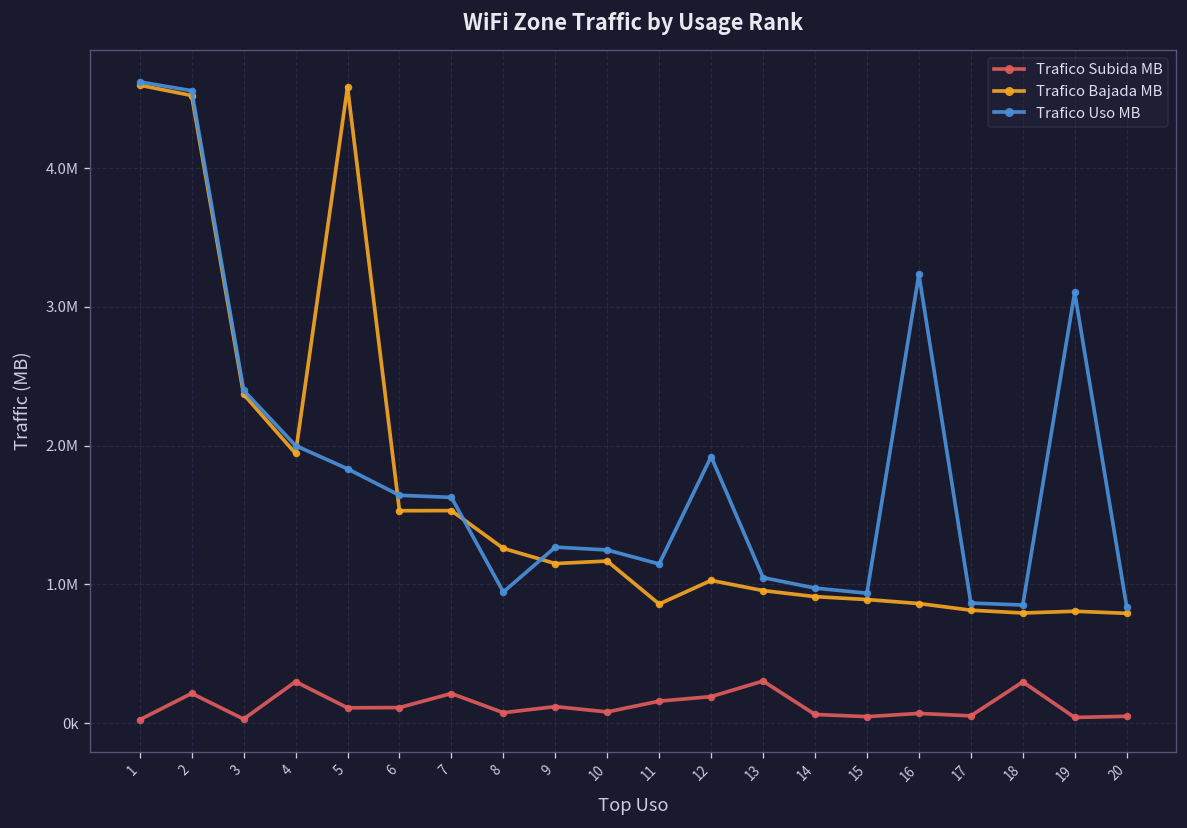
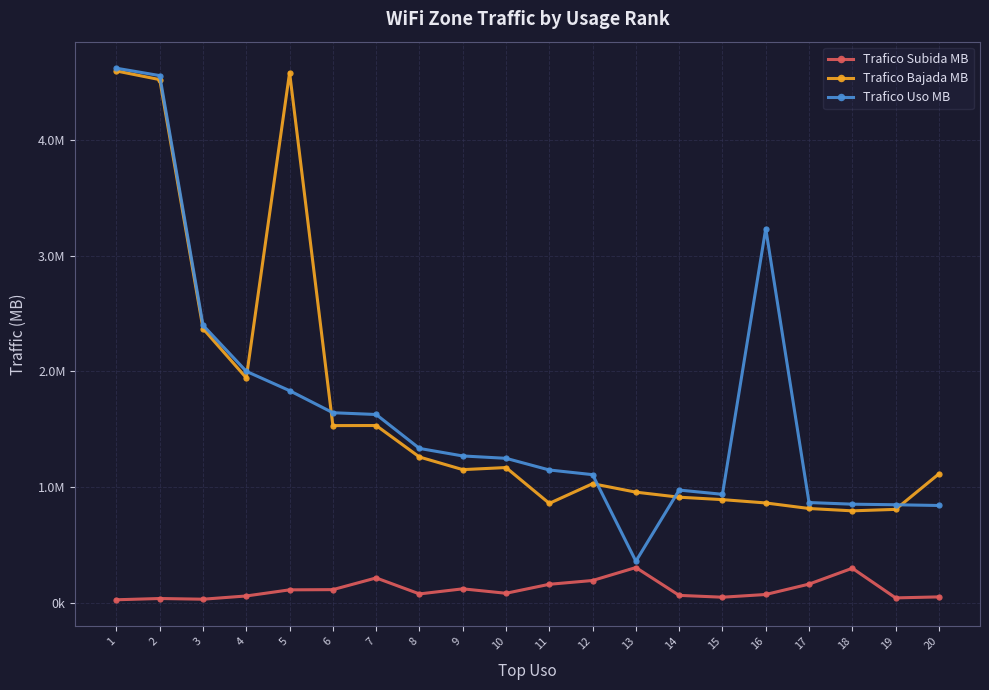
Trafico Subida MB, 2: 210000 -> 30000
Trafico Subida MB, 4: 300000 -> 60000
Trafico Uso MB, 8: 940000 -> 1330000
Trafico Uso MB, 12: 1920000 -> 1110000
Trafico Uso MB, 13: 1050000 -> 360000
Trafico Subida MB, 17: 50000 -> 160000
Trafico Uso MB, 19: 3100000 -> 850000
Trafico Bajada MB, 20: 790000 -> 1110000
